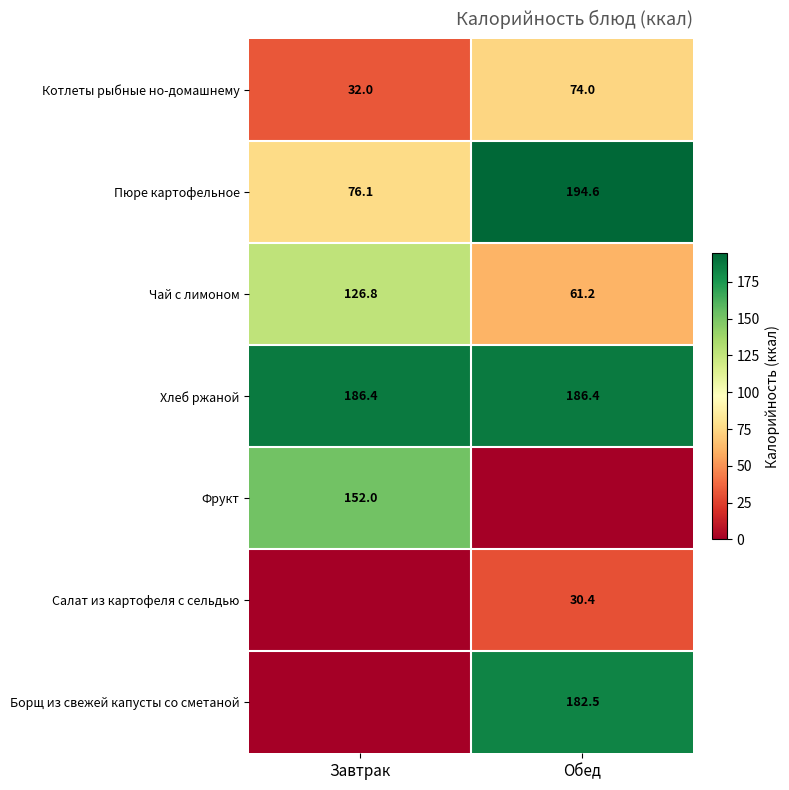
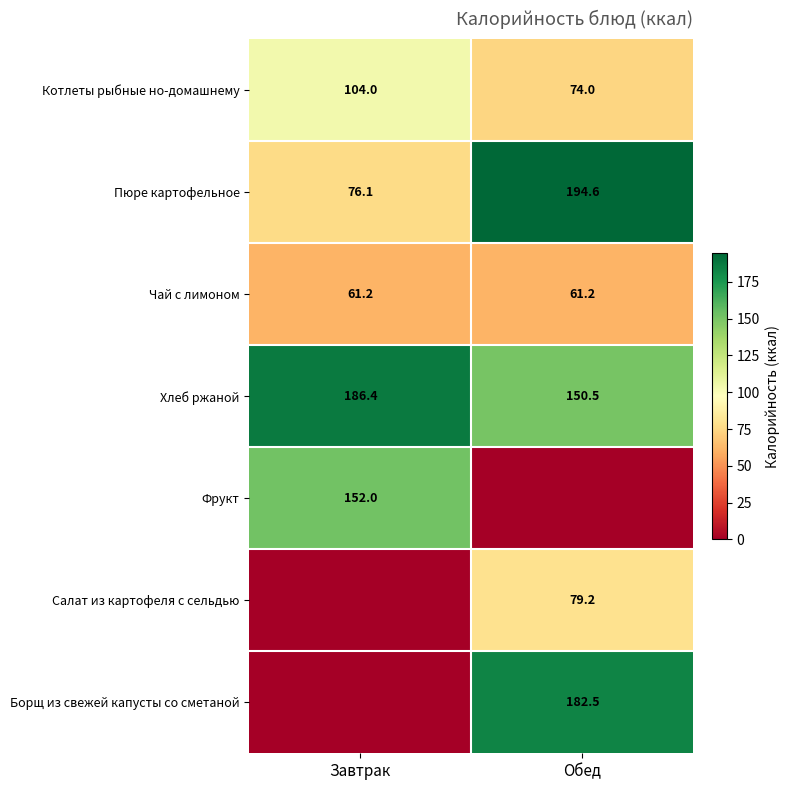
Котлеты рыбные но-домашнему, Завтрак: 32.0 -> 104.0
Чай с лимоном, Завтрак: 126.8 -> 61.2
Хлеб ржаной, Обед: 186.4 -> 150.5
Салат из картофеля с сельдью, Обед: 30.4 -> 79.2
